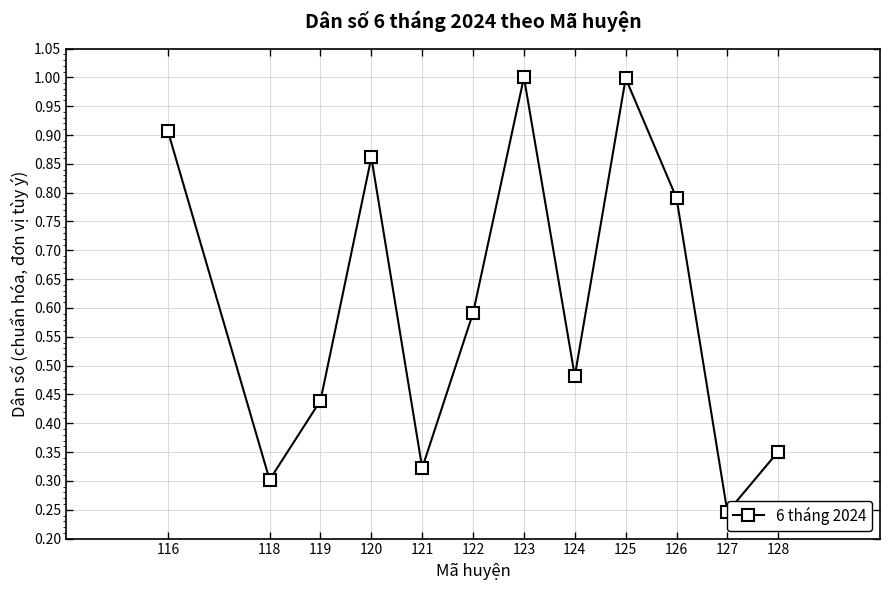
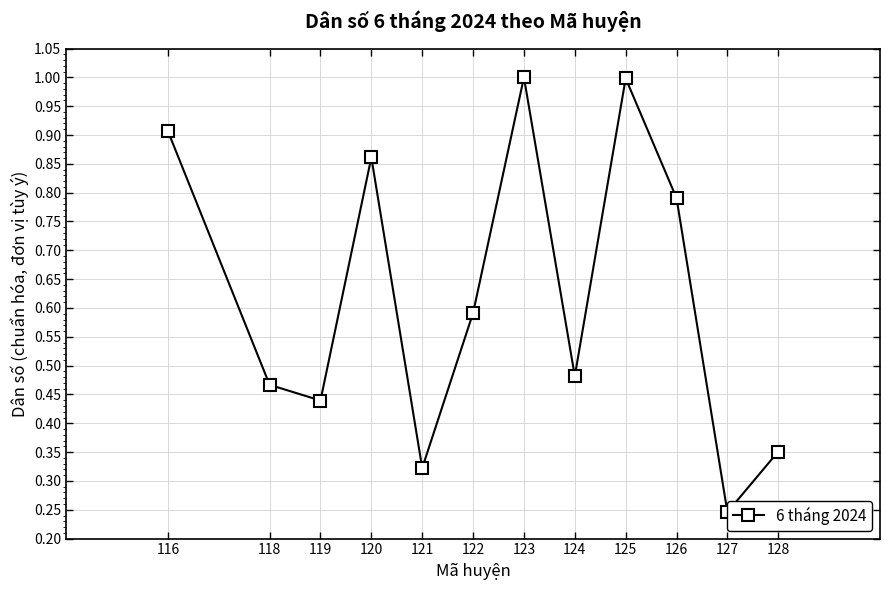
118: 0.30 -> 0.47
